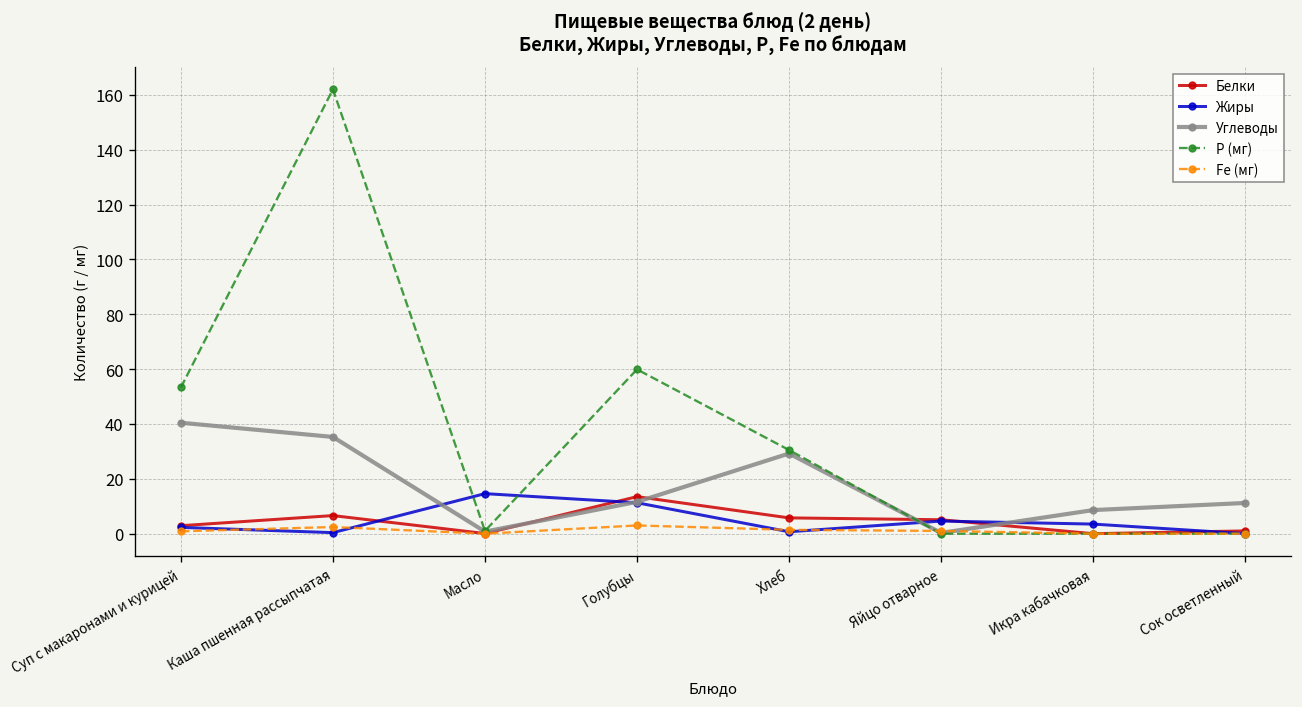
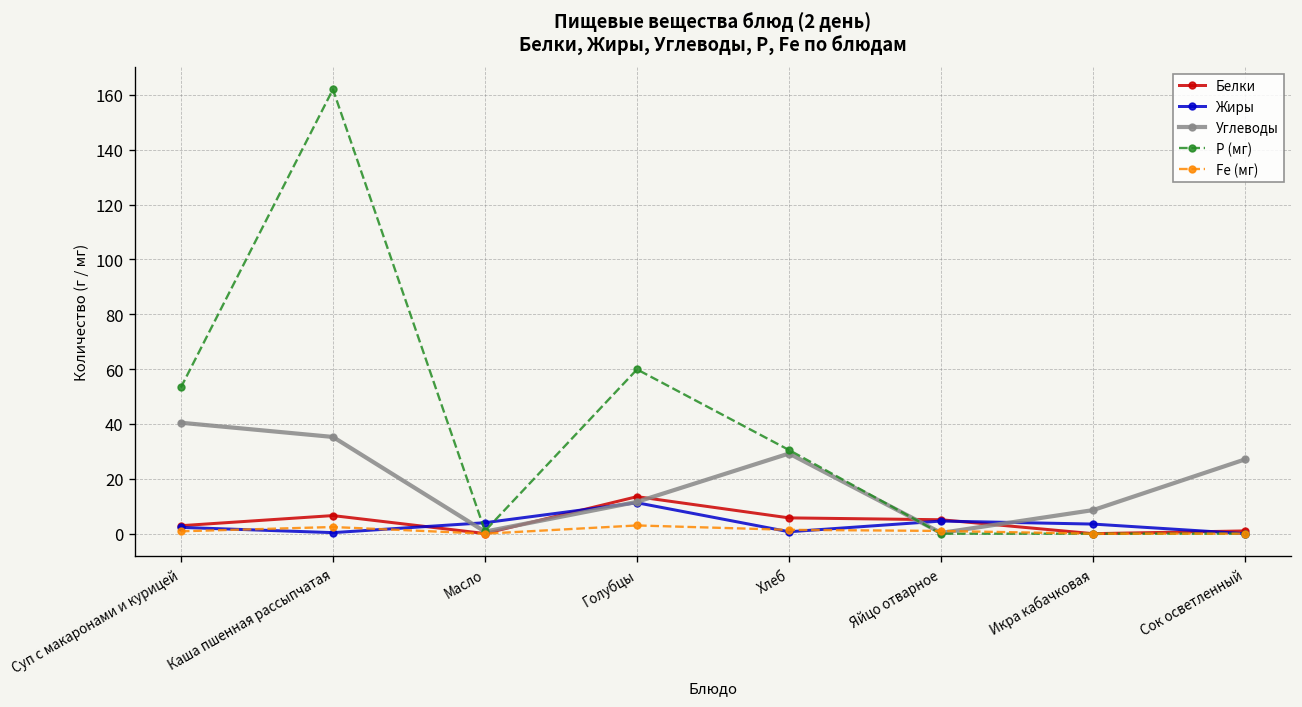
Жиры, Масло: 15 -> 4
Углеводы, Сок осветленный: 11 -> 27
